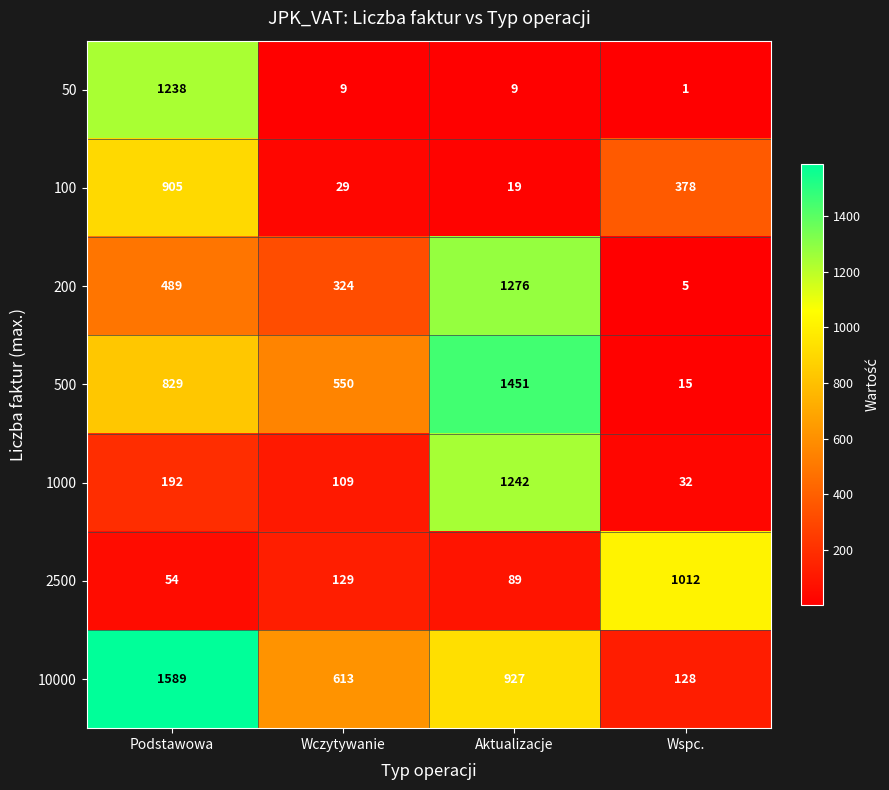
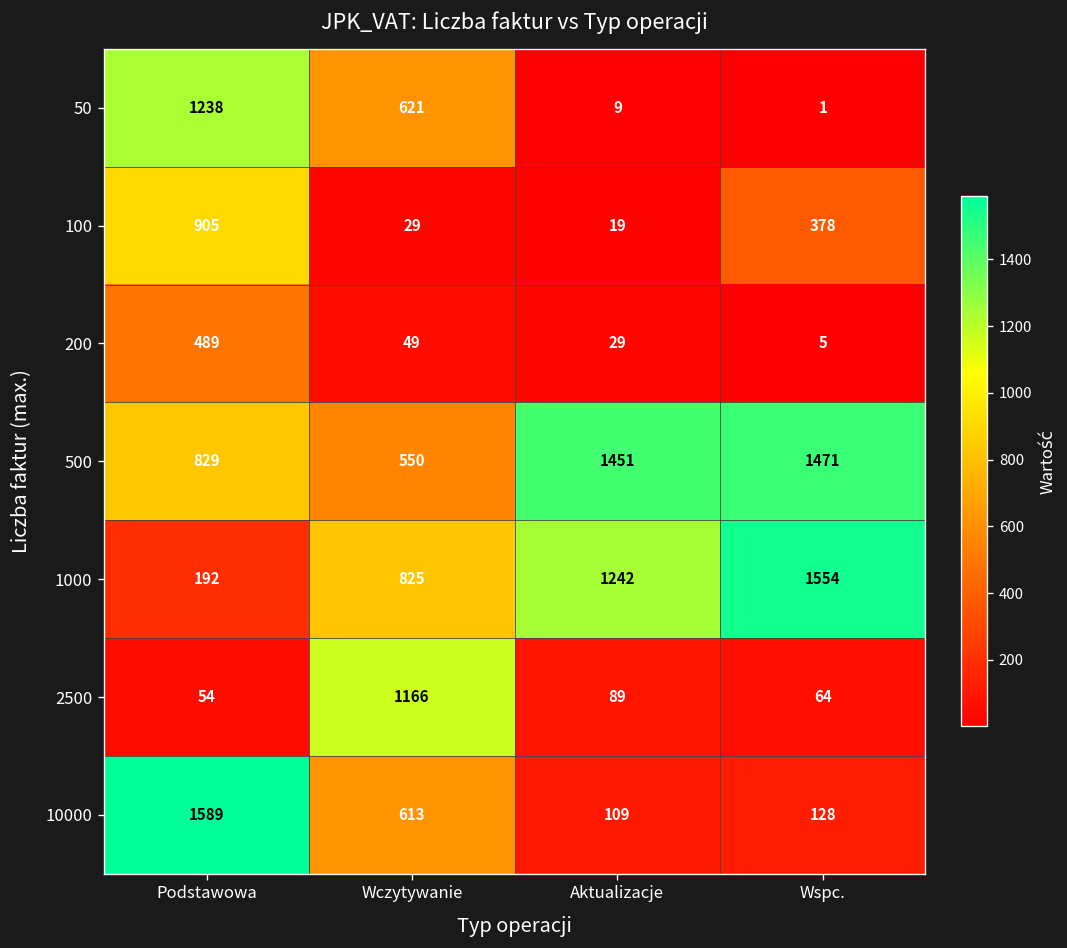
50, Wczytywanie: 9 -> 621
200, Wczytywanie: 324 -> 49
200, Aktualizacje: 1276 -> 29
500, Wspc.: 15 -> 1471
1000, Wczytywanie: 109 -> 825
1000, Wspc.: 32 -> 1554
2500, Wczytywanie: 129 -> 1166
2500, Wspc.: 1012 -> 64
10000, Aktualizacje: 927 -> 109
